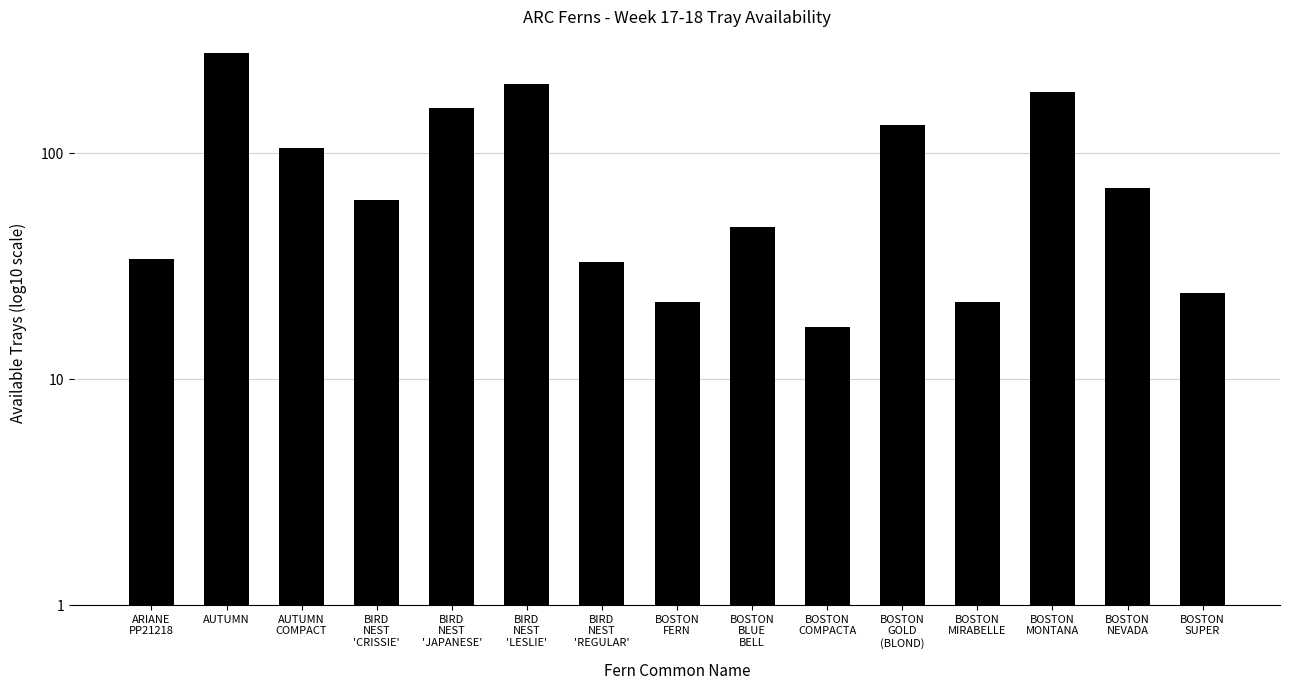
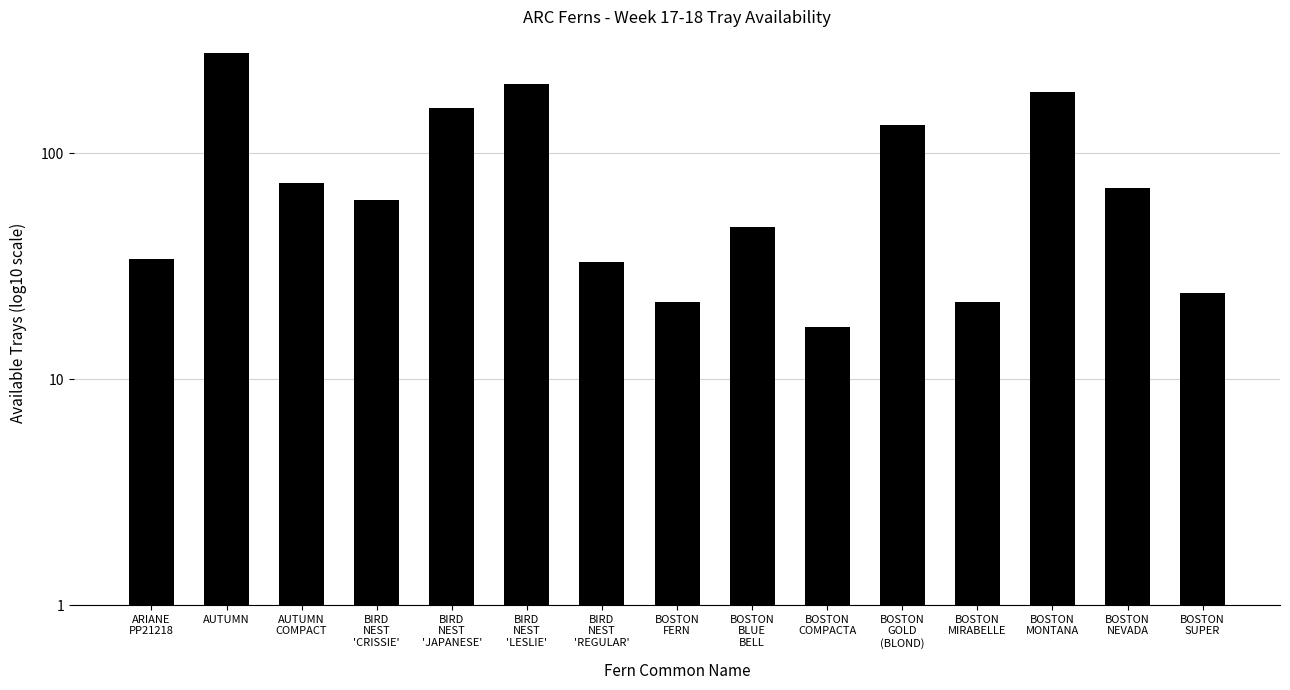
AUTUMN COMPACT: 110 -> 74
